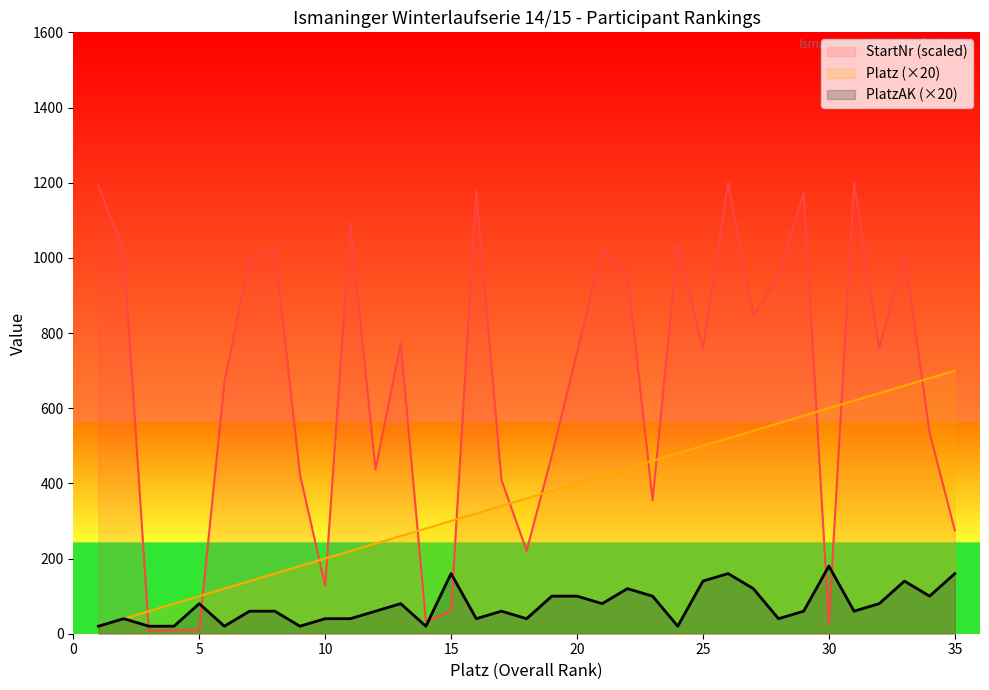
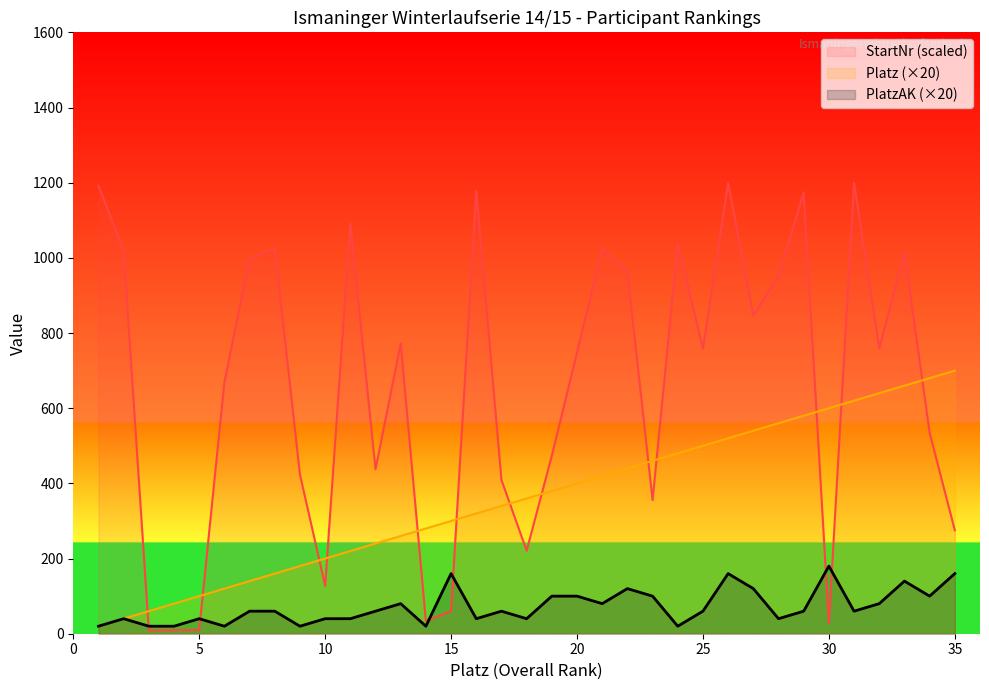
PlatzAK (×20), 5: 80 -> 40
PlatzAK (×20), 25: 140 -> 60
